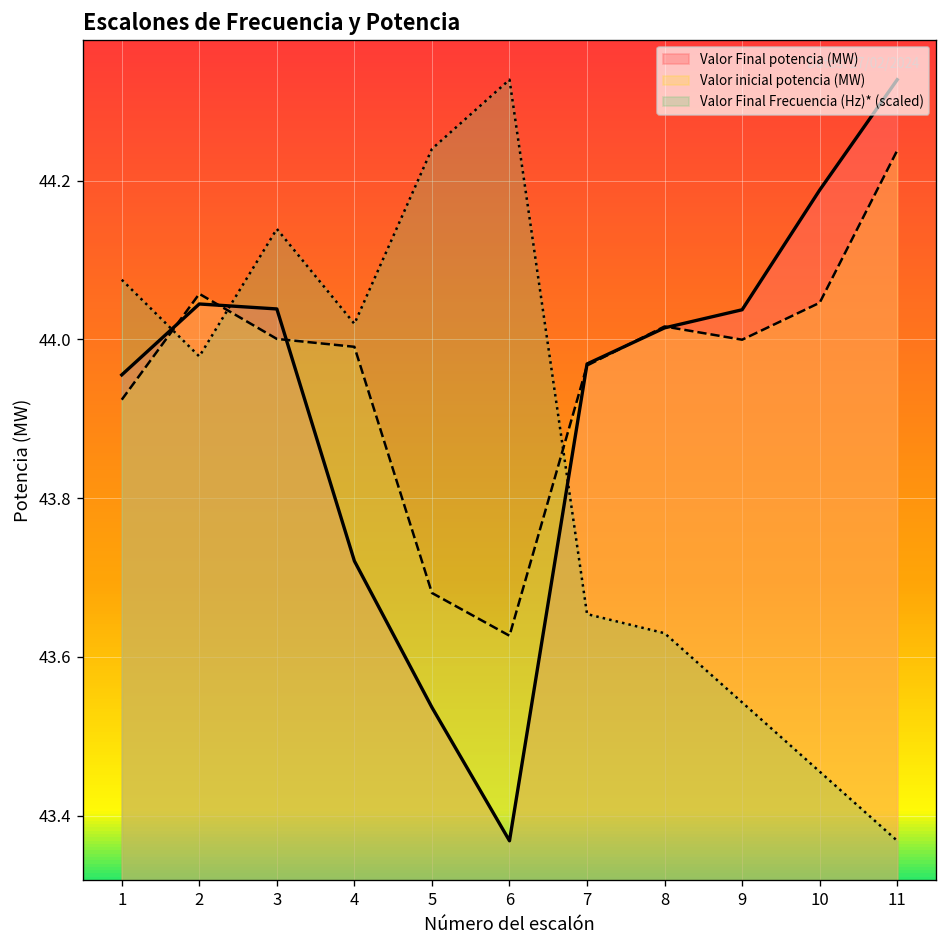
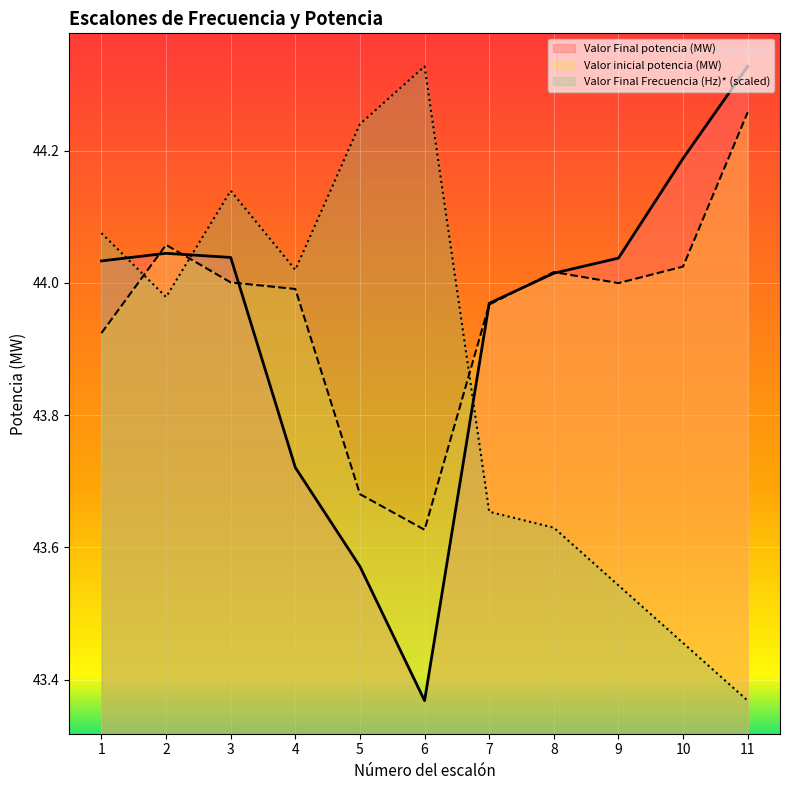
Valor Final potencia (MW), 1: 43.96 -> 44.03
Valor Final potencia (MW), 5: 43.54 -> 43.57
Valor inicial potencia (MW), 10: 44.05 -> 44.02
Valor inicial potencia (MW), 11: 44.24 -> 44.26
